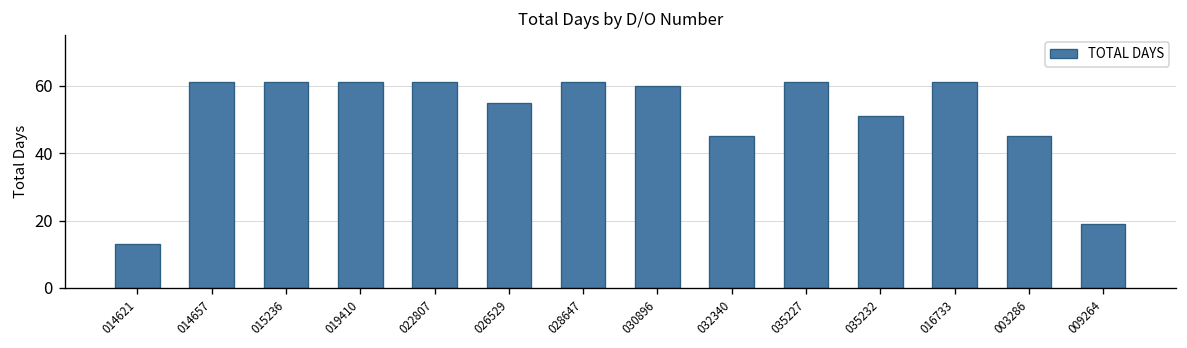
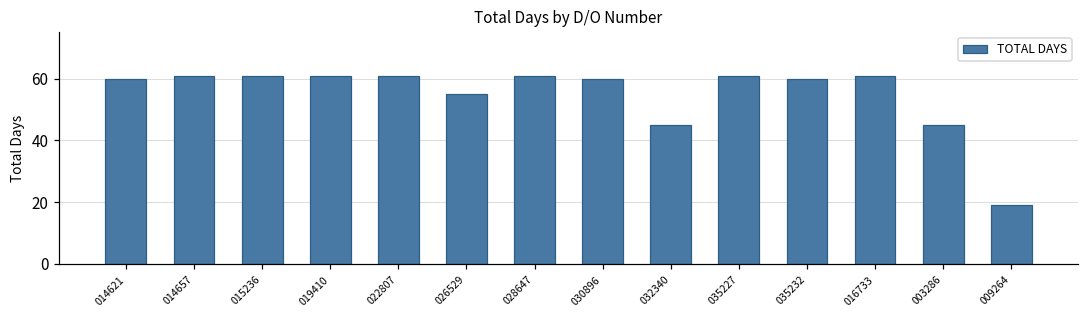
014621: 13 -> 60
035232: 51 -> 60
